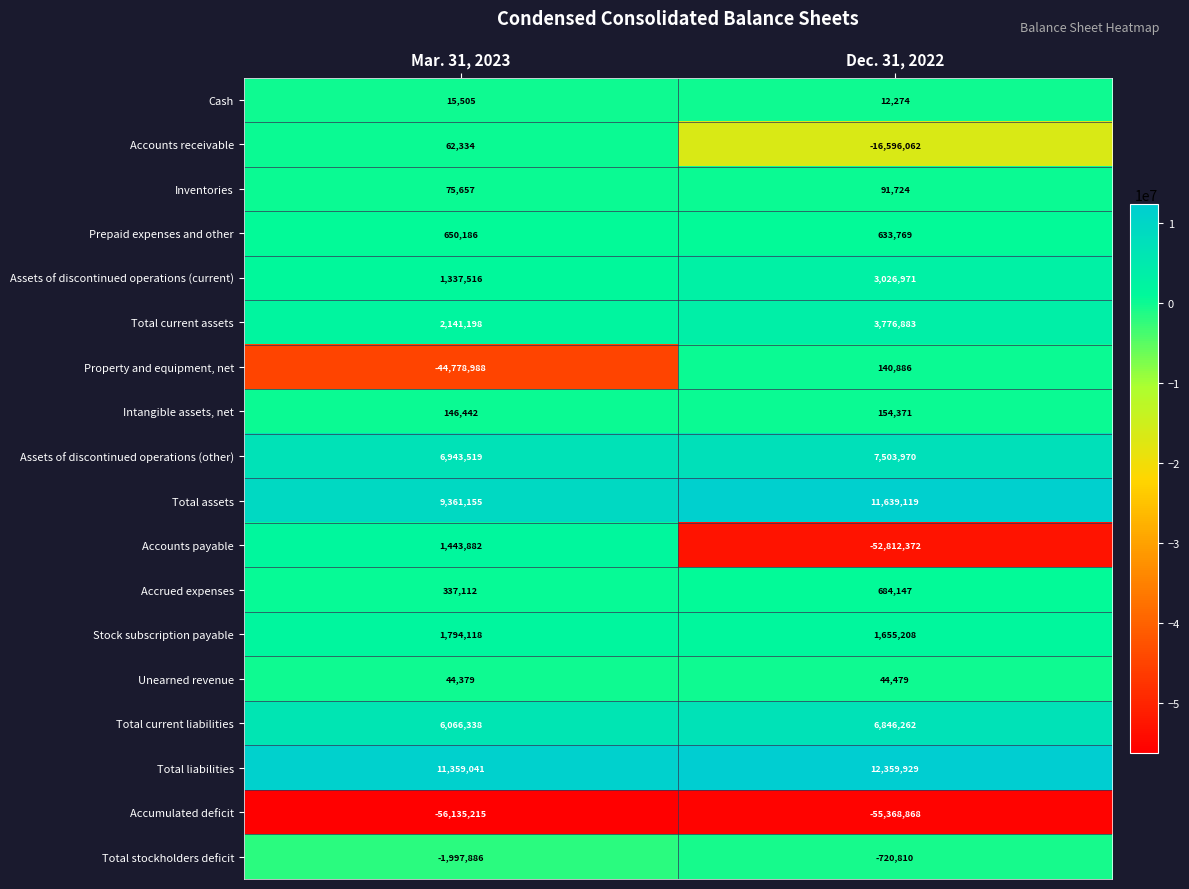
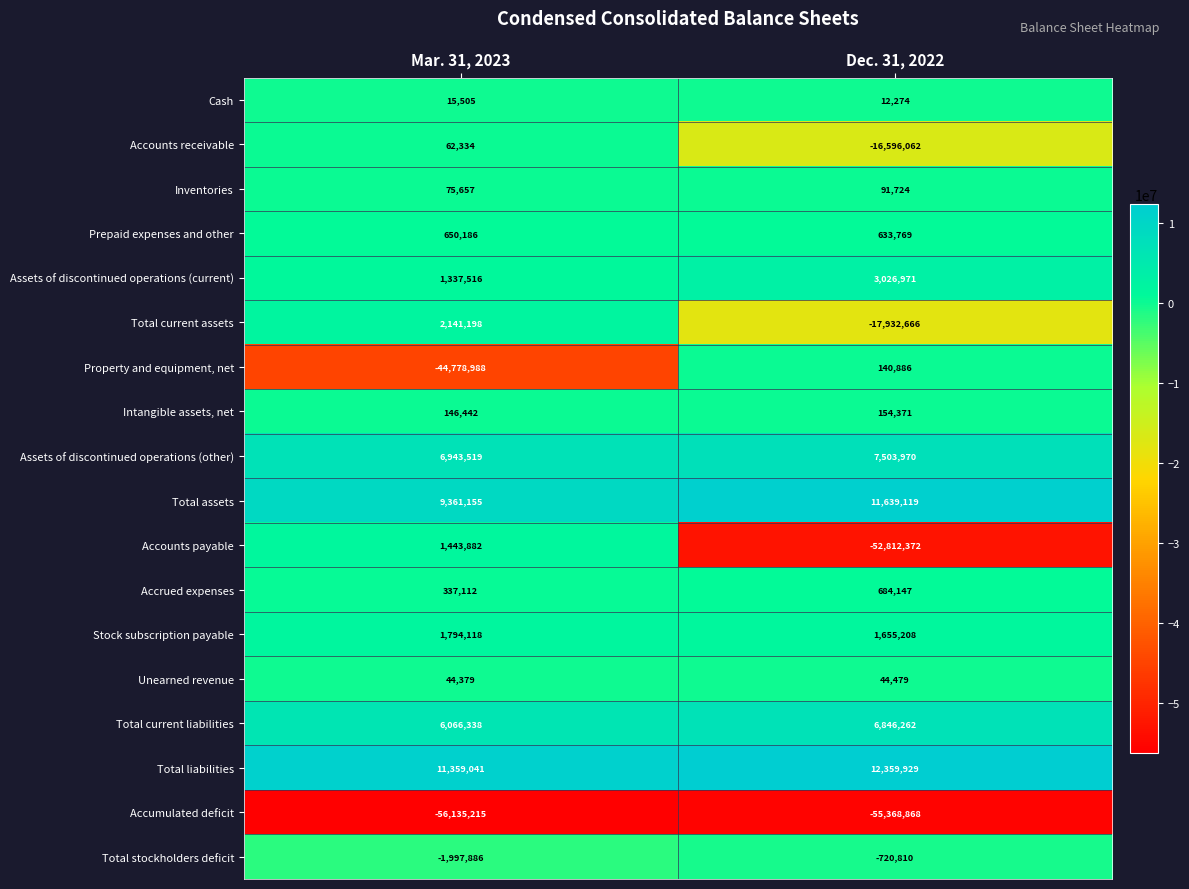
Total current assets, Dec. 31, 2022: 3,776,883 -> -17,932,666
